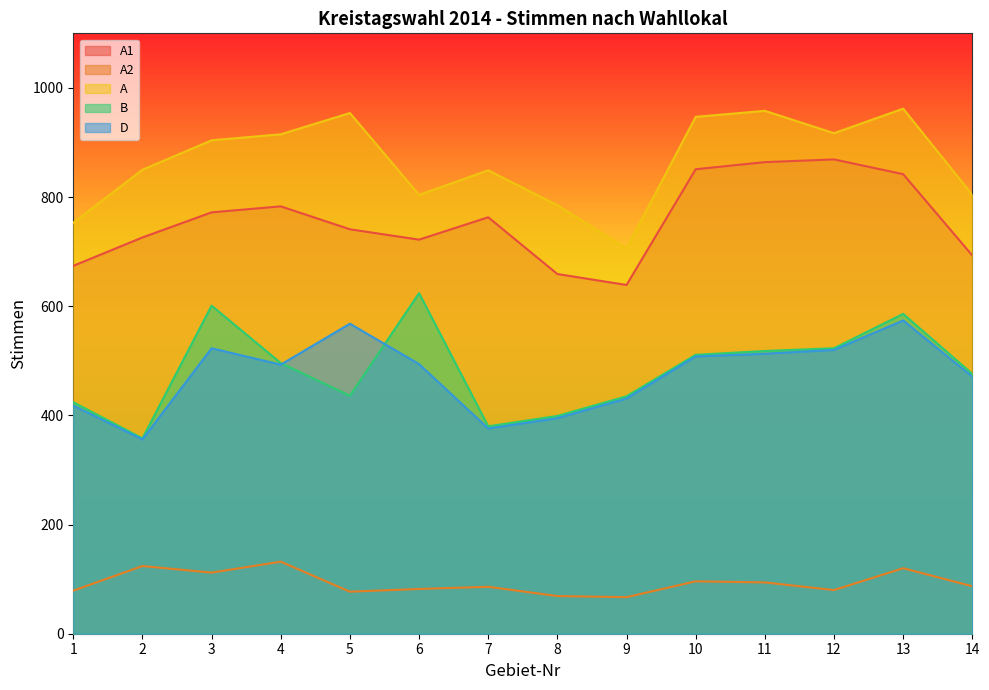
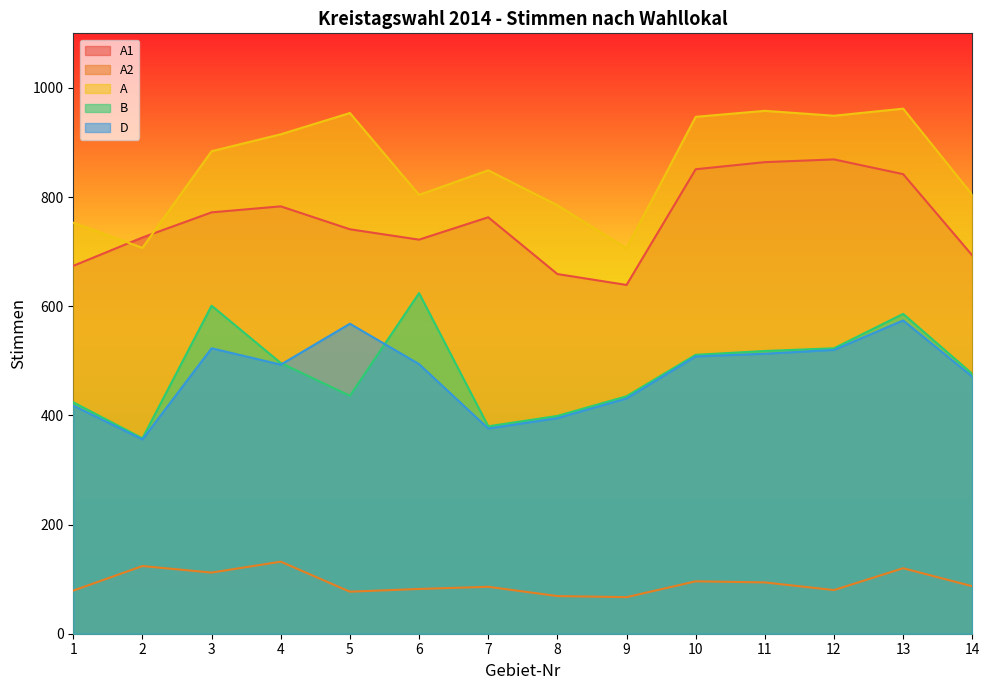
A, 2: 850 -> 710
A, 3: 900 -> 880
A, 12: 920 -> 950
